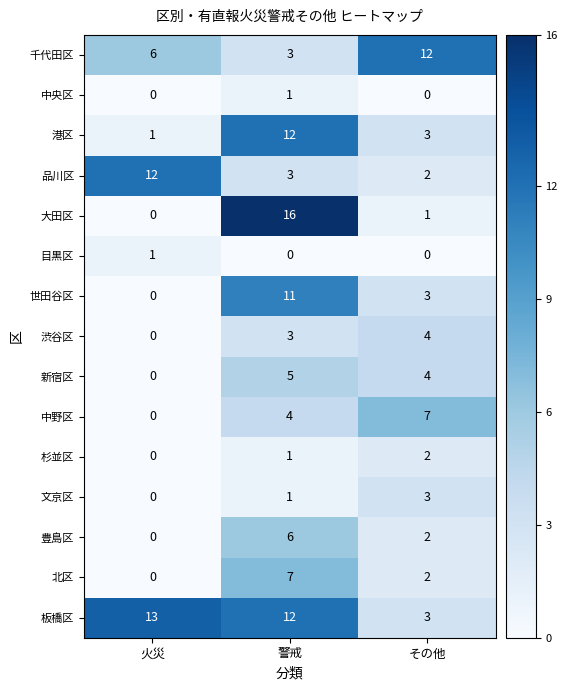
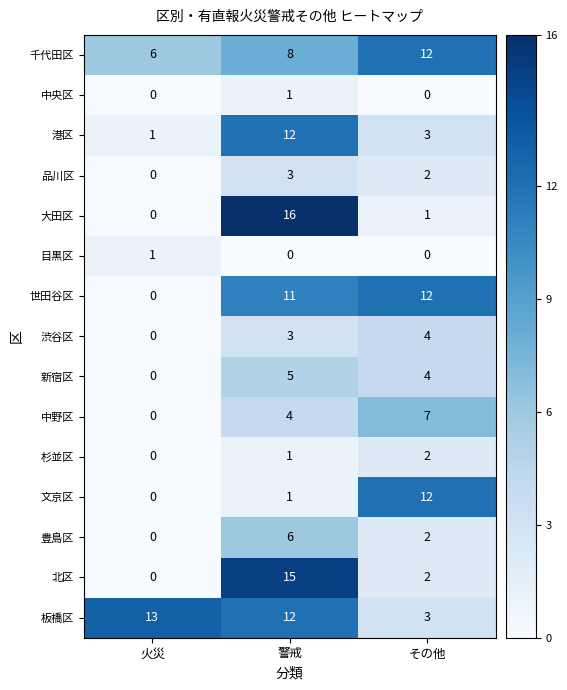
千代田区, 警戒: 3 -> 8
品川区, 火災: 12 -> 0
世田谷区, その他: 3 -> 12
文京区, その他: 3 -> 12
北区, 警戒: 7 -> 15
